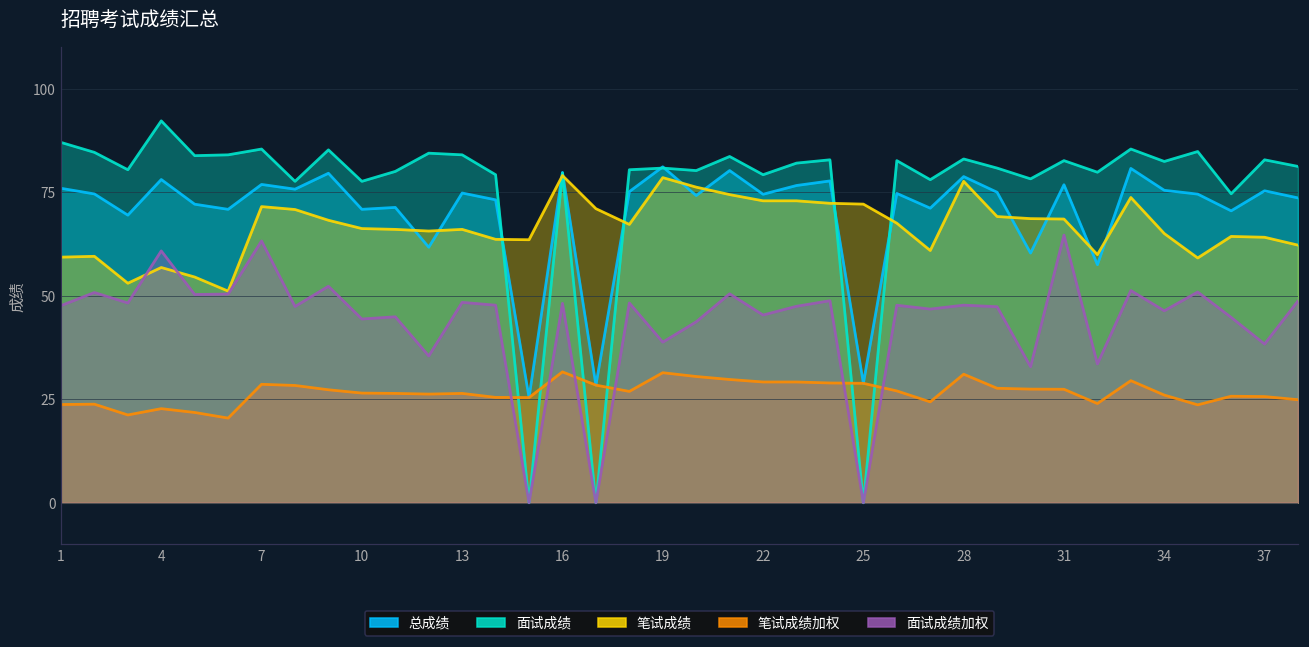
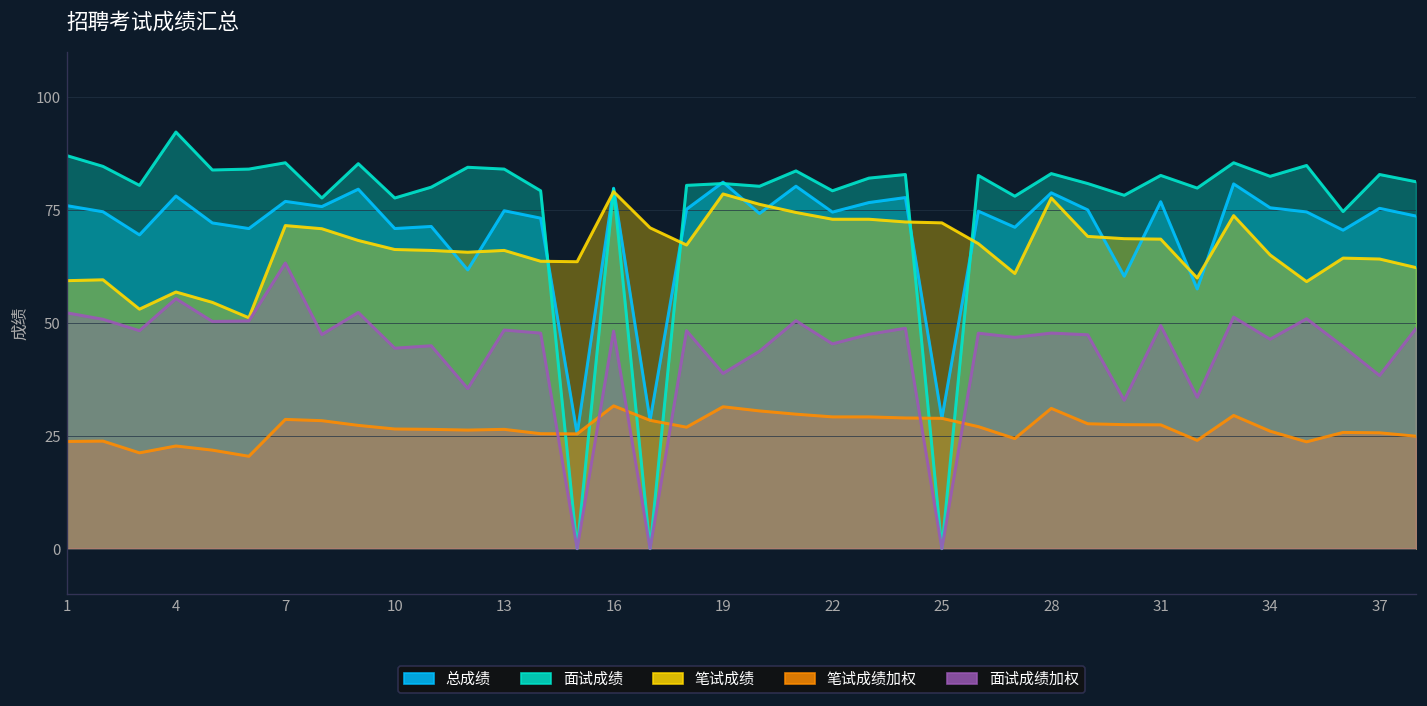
面试成绩加权, 1: 48 -> 52
面试成绩加权, 4: 61 -> 55
面试成绩加权, 31: 65 -> 49
